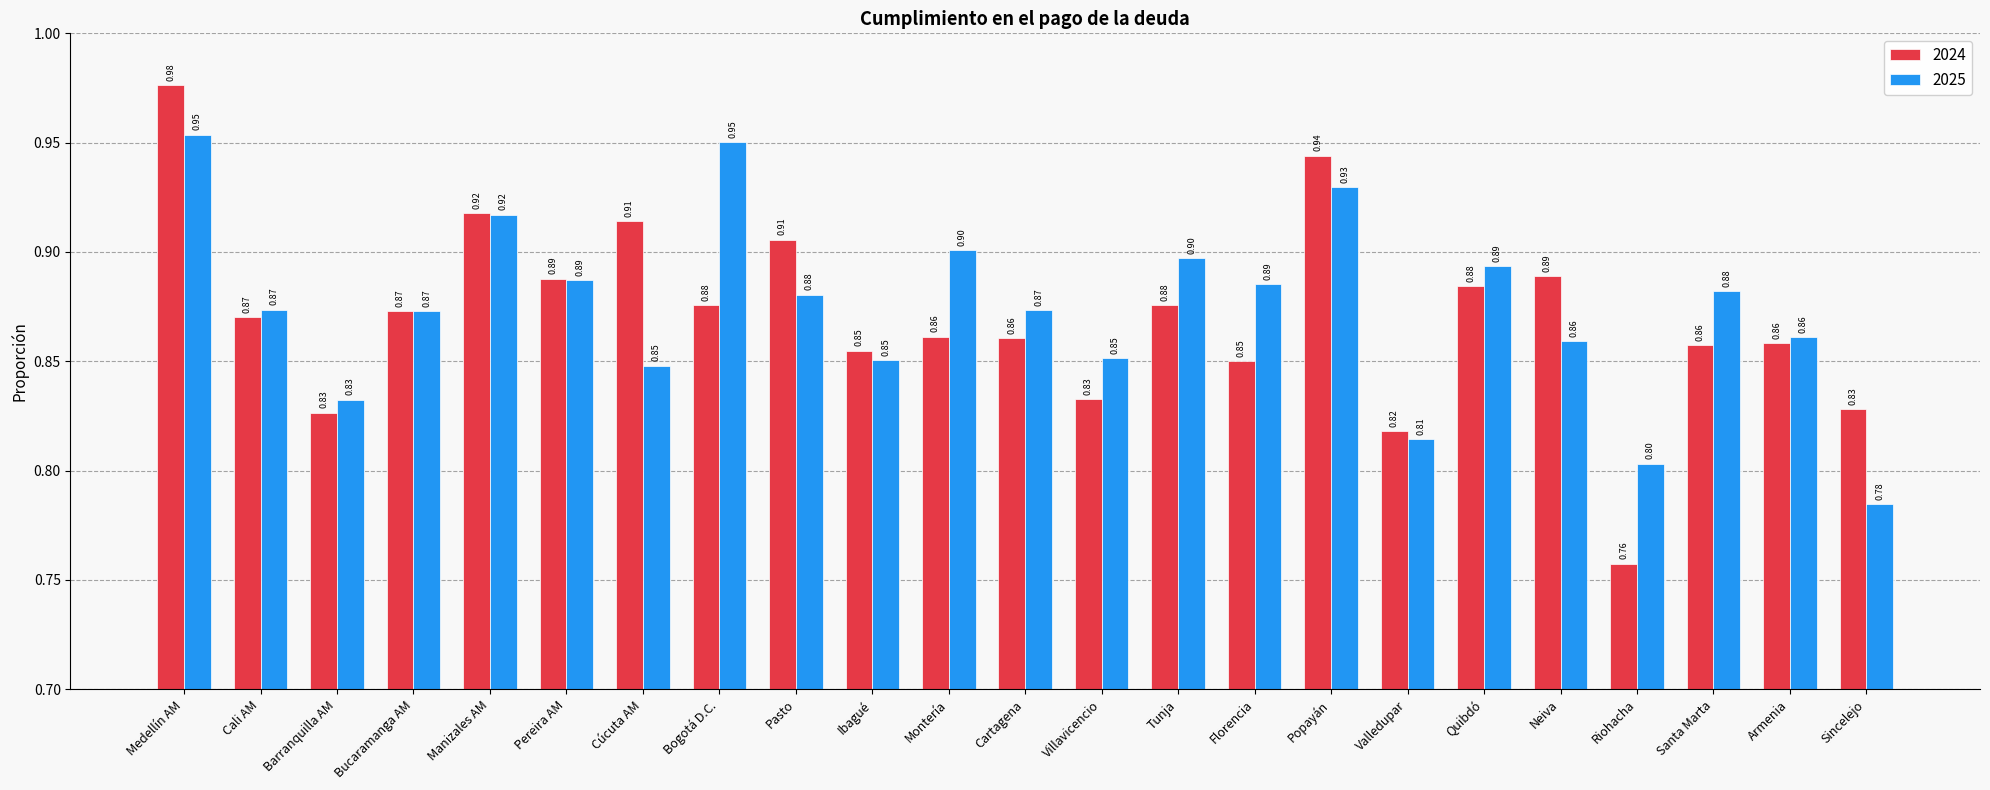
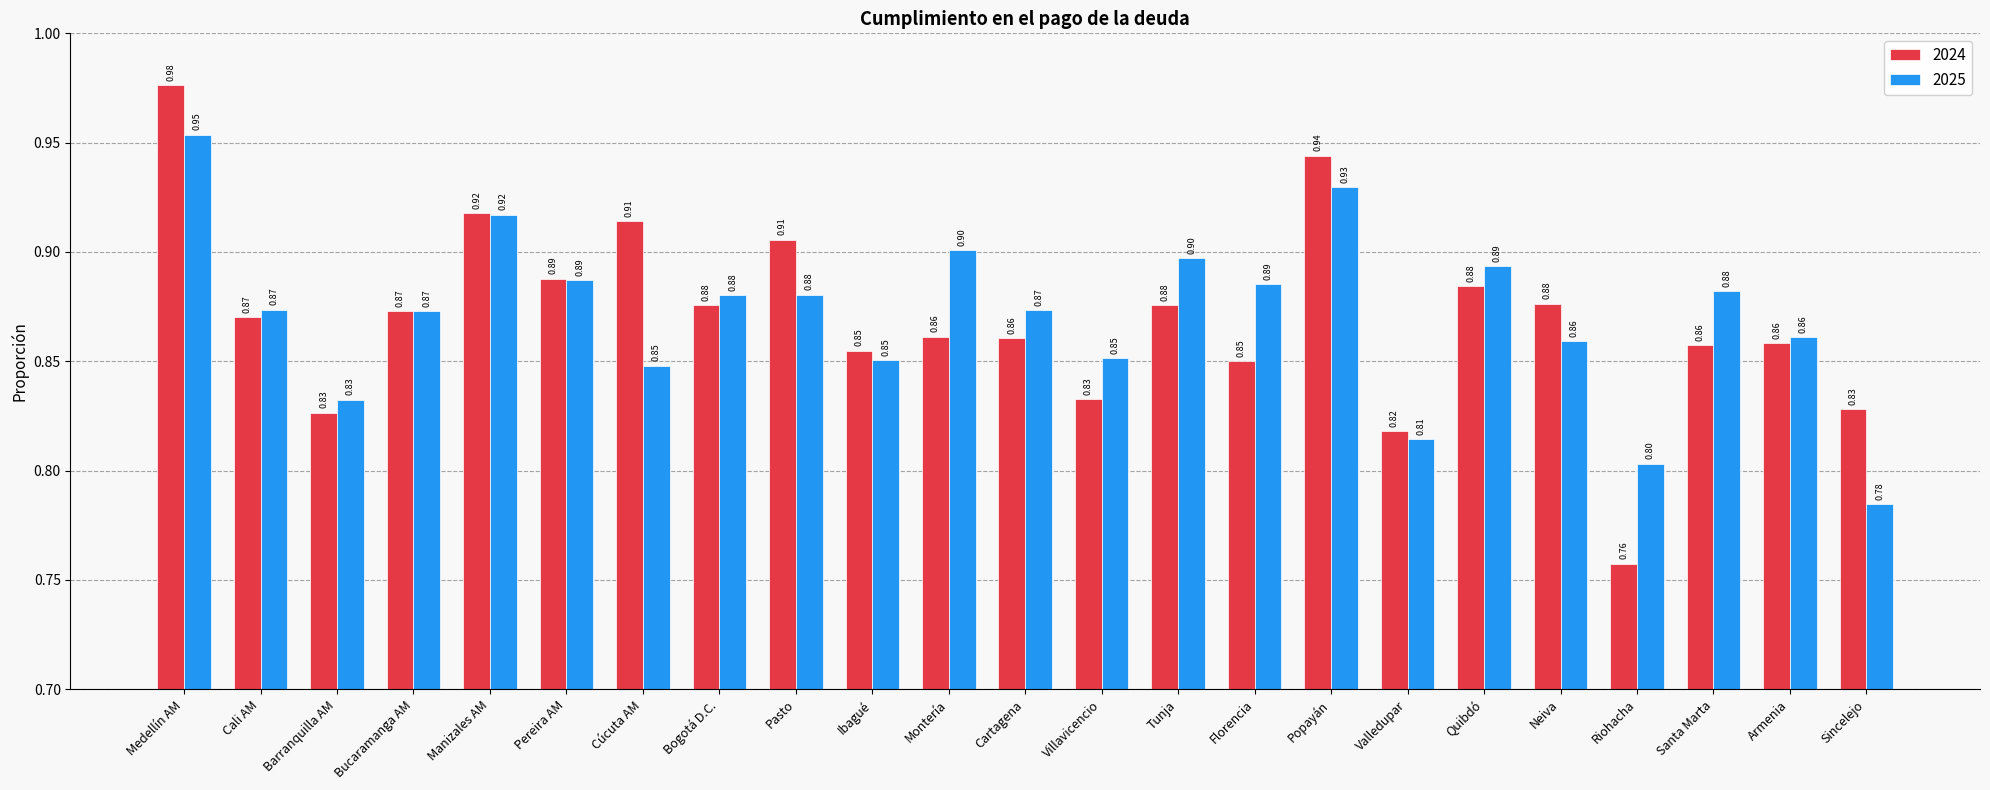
2025, Bogotá D.C.: 0.95 -> 0.88
2024, Neiva: 0.89 -> 0.88
